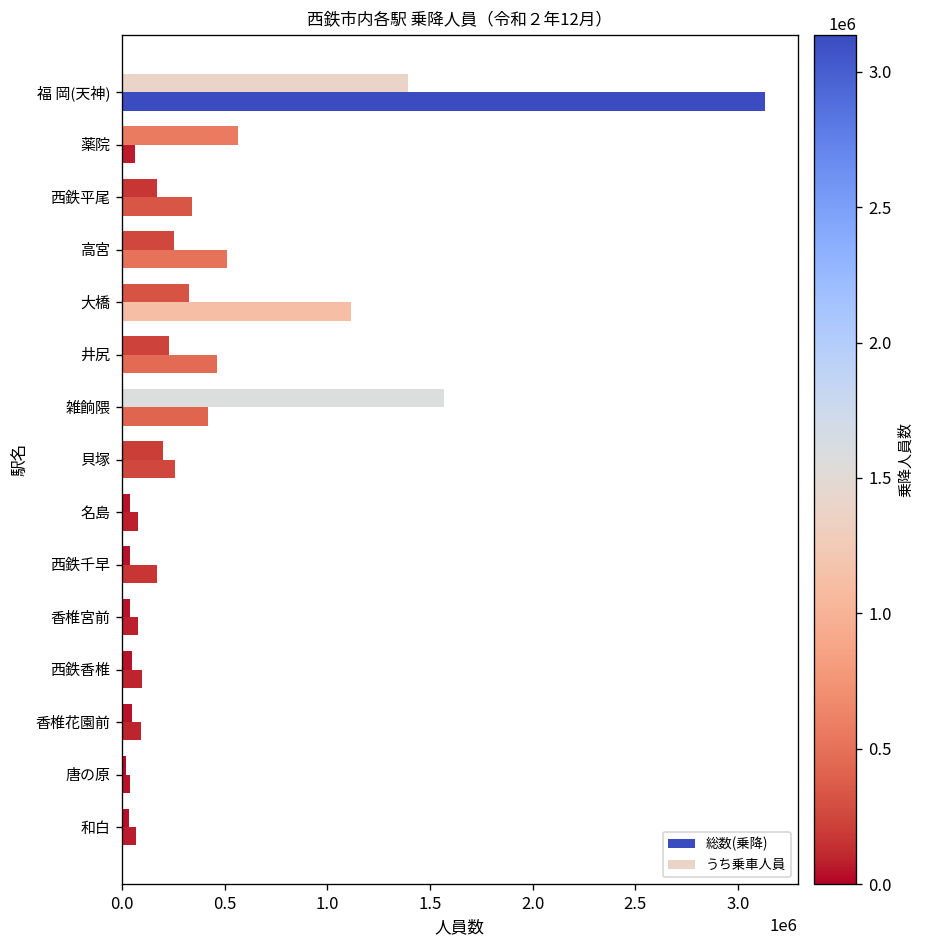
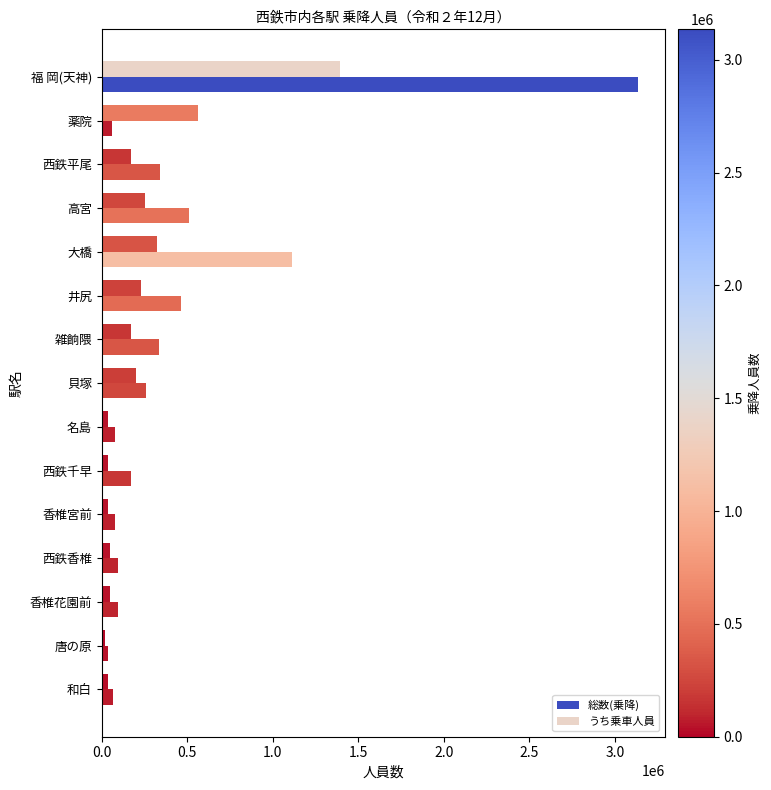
うち乗車人員, 雑餉隈: 1570000 -> 170000
総数(乗降), 雑餉隈: 420000 -> 340000
